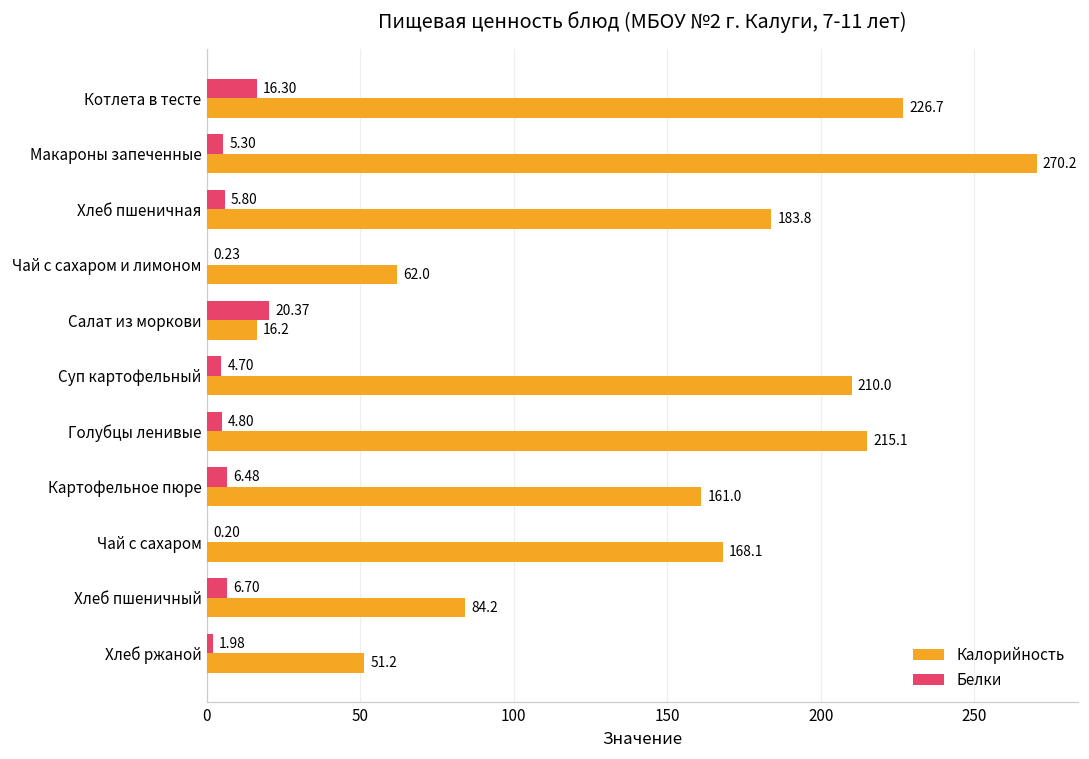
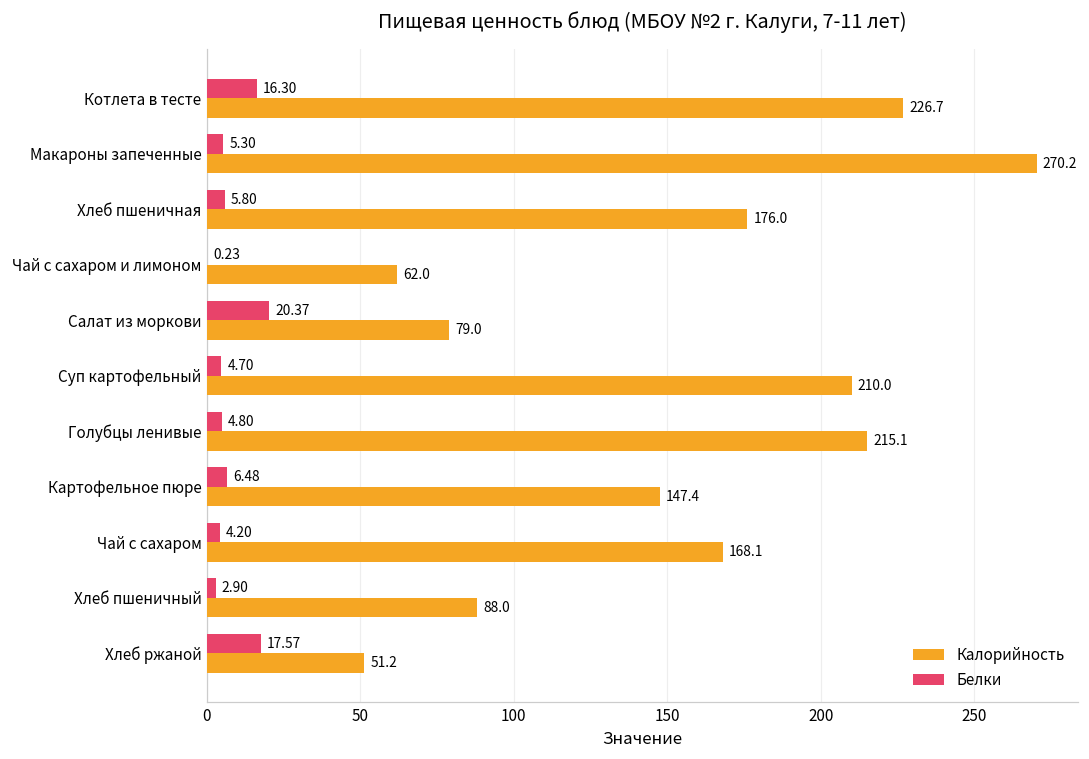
Калорийность, Хлеб пшеничная: 183.8 -> 176.0
Калорийность, Салат из моркови: 16.2 -> 79.0
Калорийность, Картофельное пюре: 161.0 -> 147.4
Белки, Чай с сахаром: 0.20 -> 4.20
Белки, Хлеб пшеничный: 6.70 -> 2.90
Калорийность, Хлеб пшеничный: 84.2 -> 88.0
Белки, Хлеб ржаной: 1.98 -> 17.57
